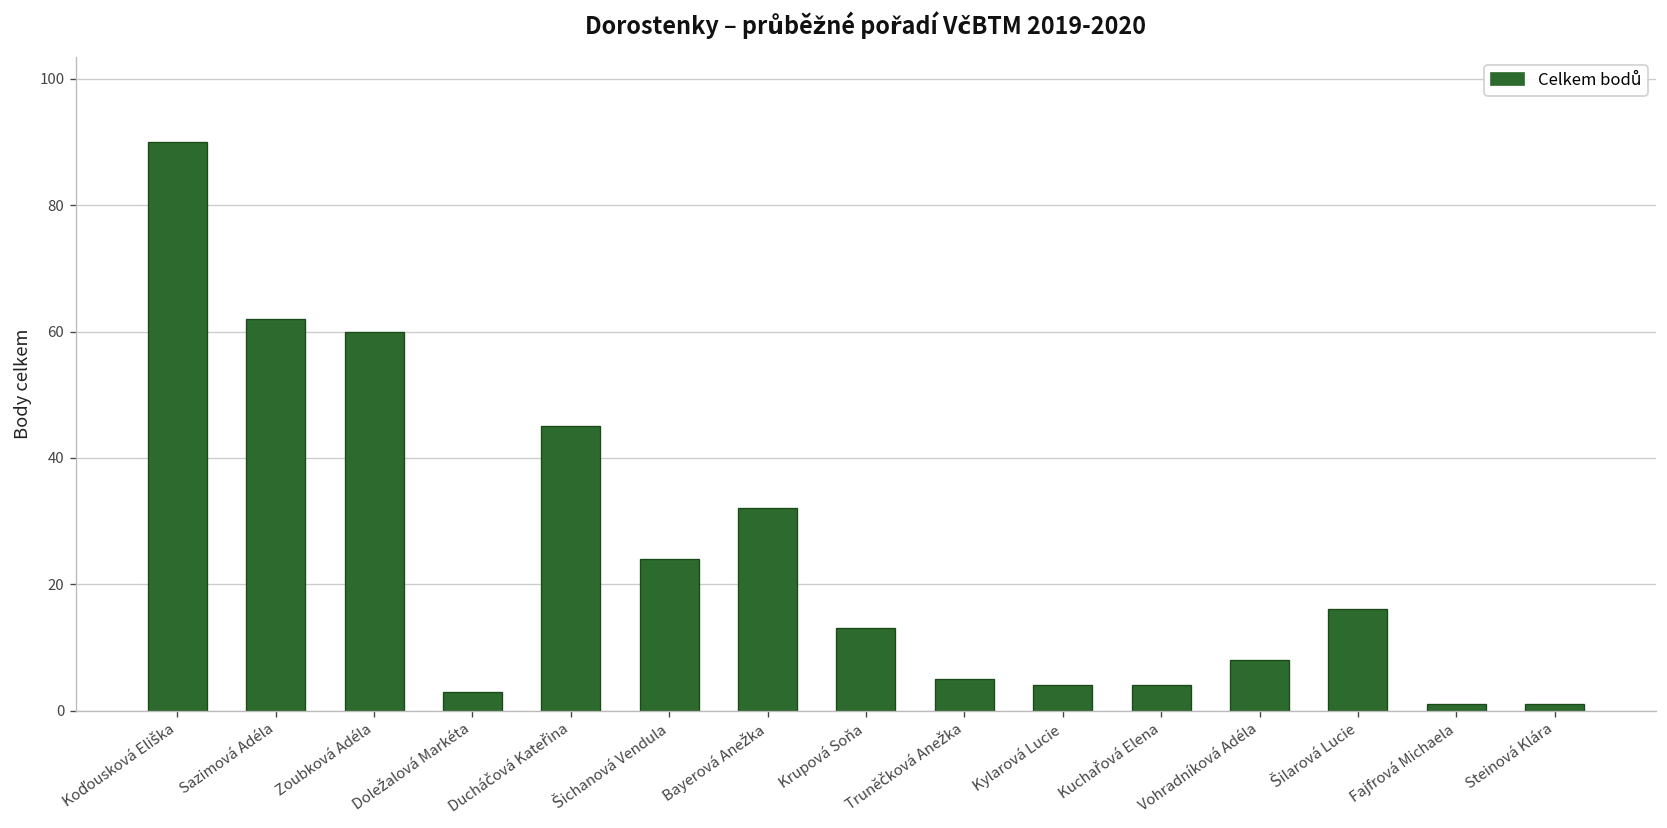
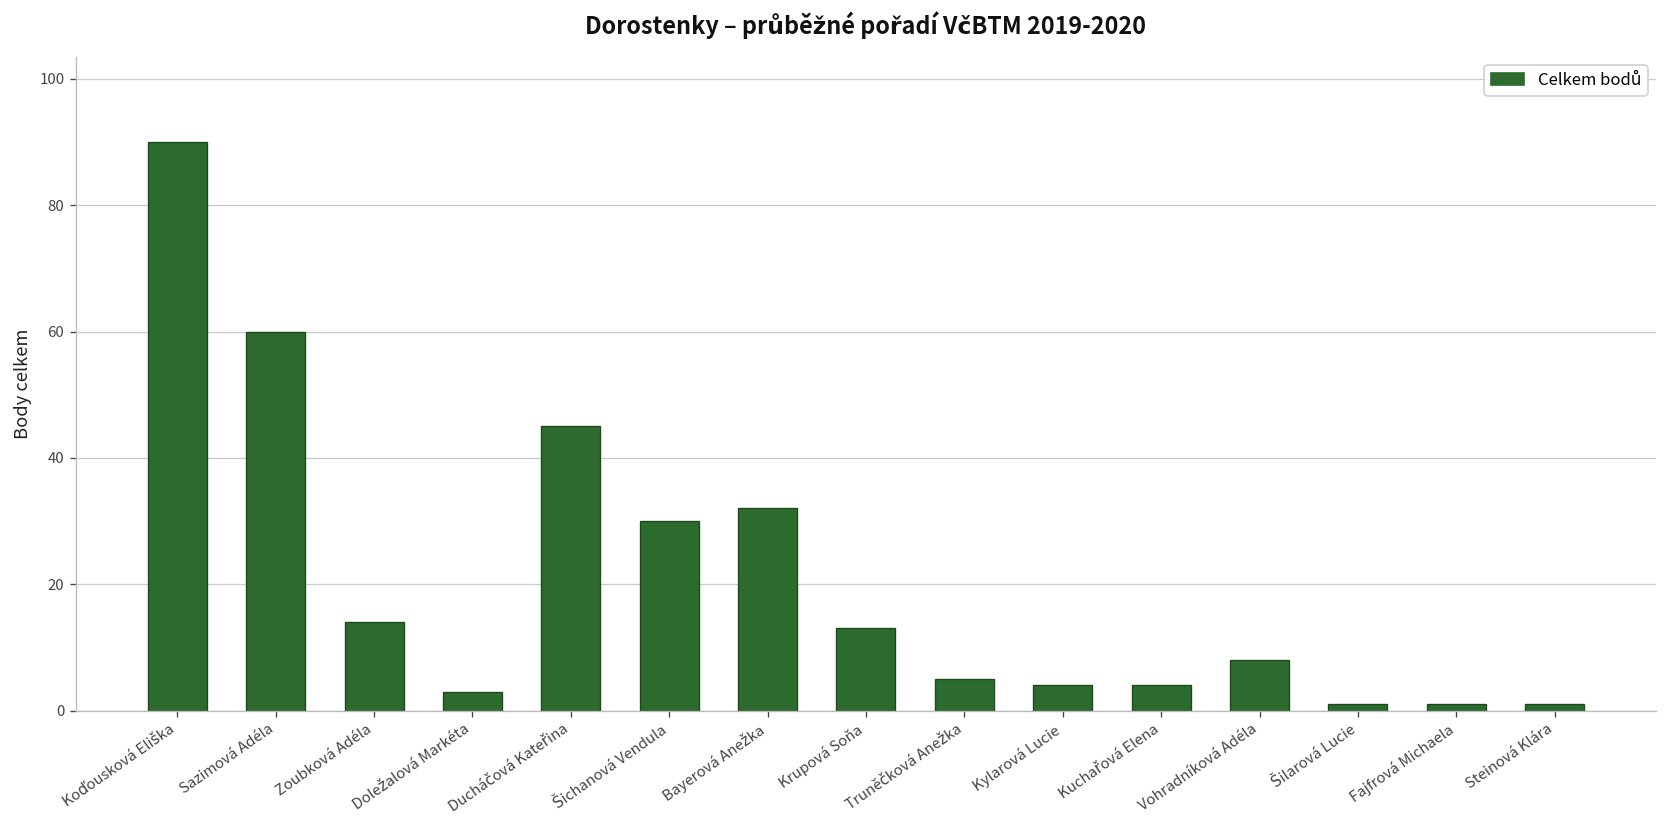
Sazimová Adéla: 62 -> 60
Zoubková Adéla: 60 -> 14
Šichanová Vendula: 24 -> 30
Šilarová Lucie: 16 -> 1
